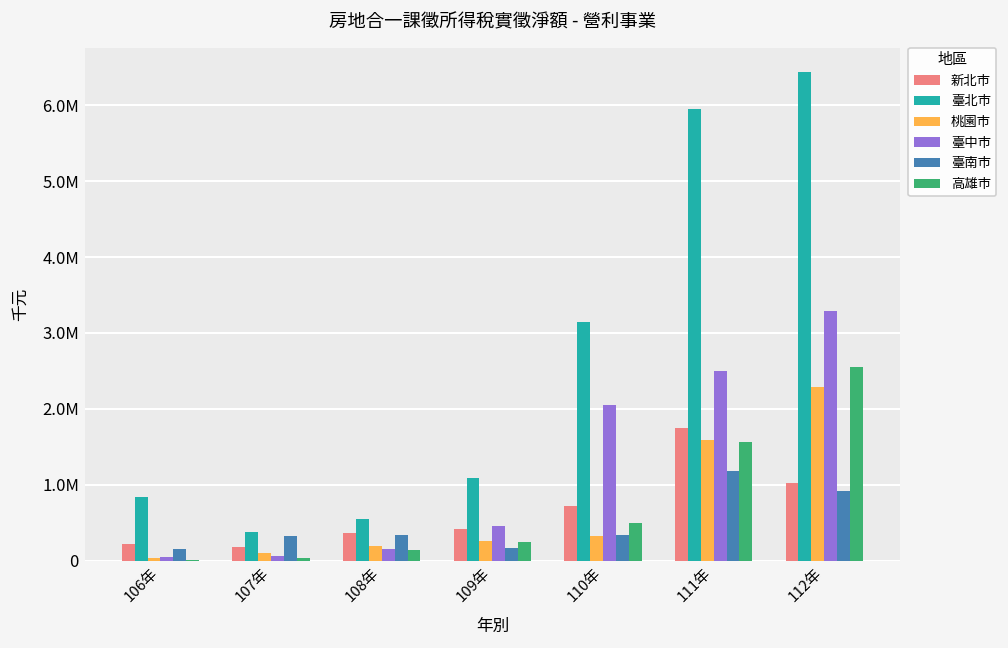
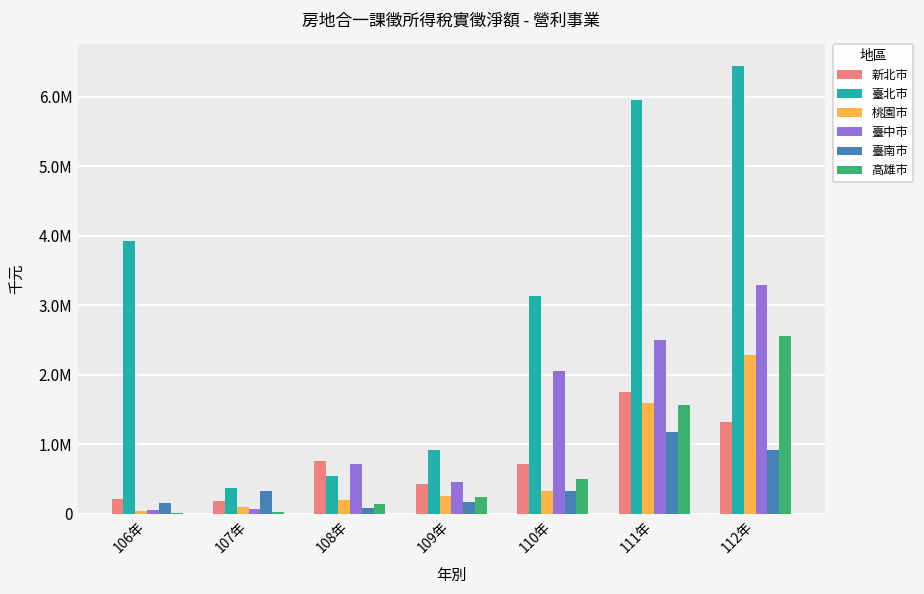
臺北市, 106年: 800000 -> 3900000
新北市, 108年: 400000 -> 800000
臺中市, 108年: 200000 -> 700000
臺南市, 108年: 300000 -> 100000
臺北市, 109年: 1100000 -> 900000
新北市, 112年: 1000000 -> 1300000
